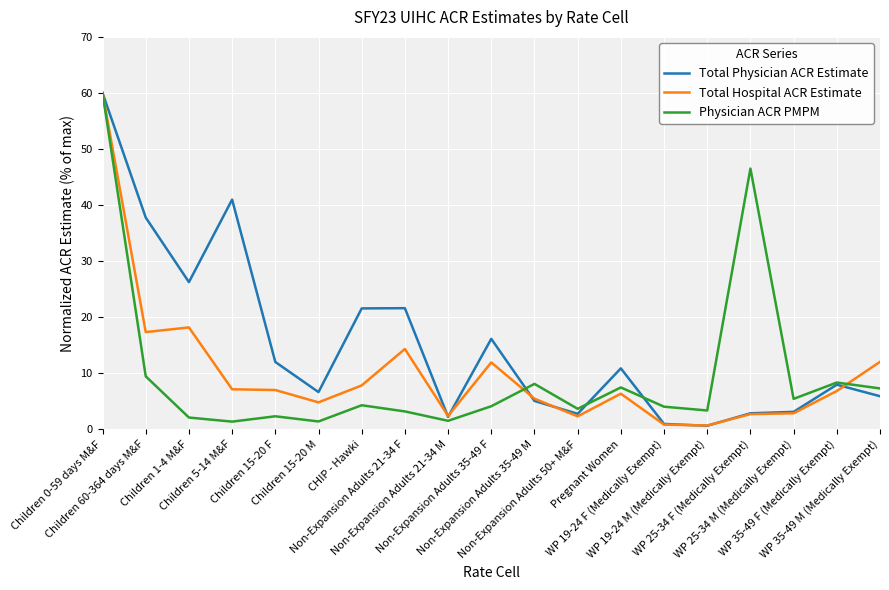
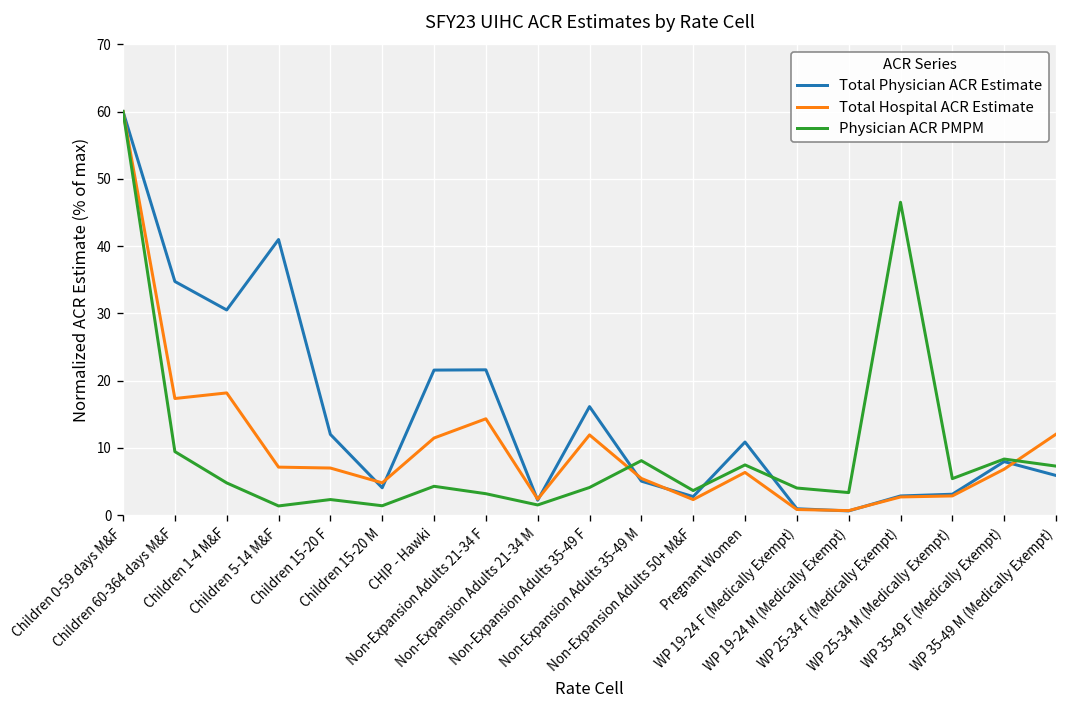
Total Physician ACR Estimate, Children 60-364 days M&F: 38 -> 35
Total Physician ACR Estimate, Children 1-4 M&F: 26 -> 30
Physician ACR PMPM, Children 1-4 M&F: 2 -> 5
Total Physician ACR Estimate, Children 15-20 M: 7 -> 4
Total Hospital ACR Estimate, CHIP - Hawki: 8 -> 11
